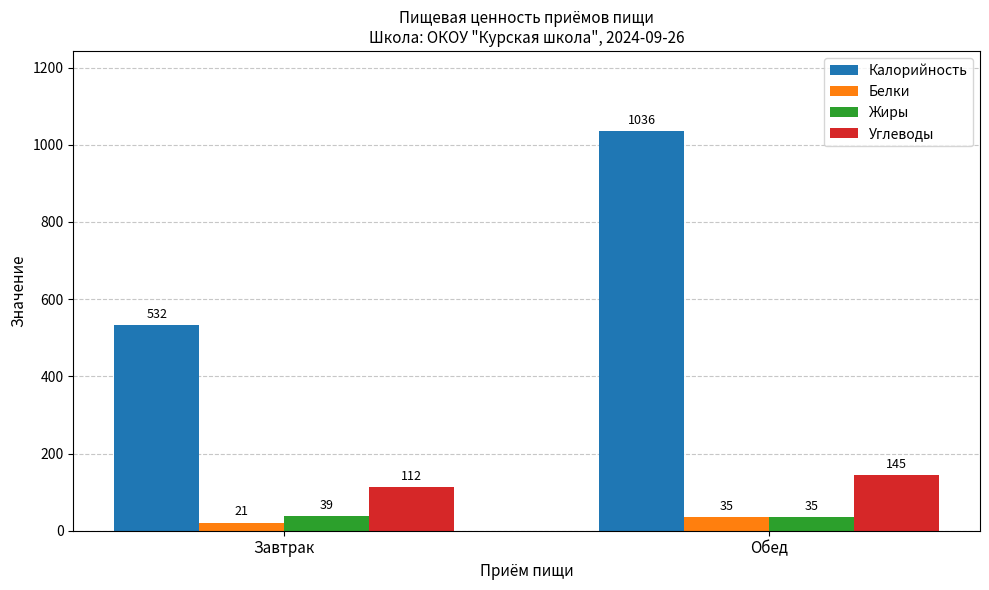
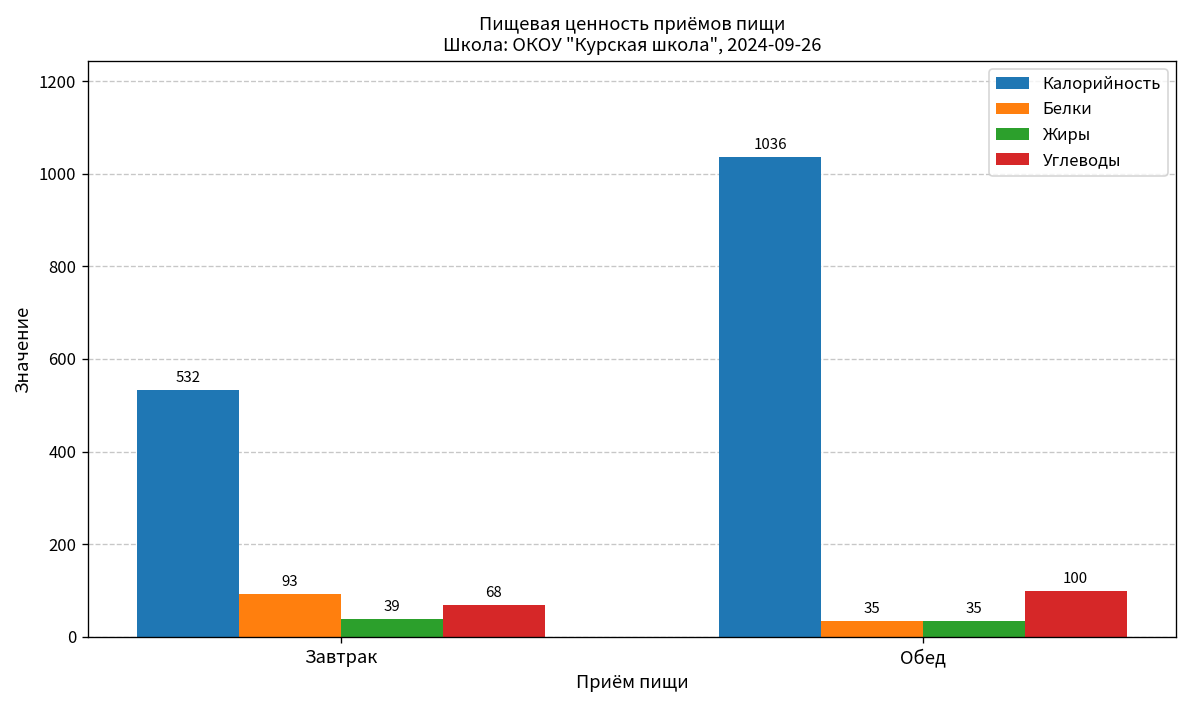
Белки, Завтрак: 21 -> 93
Углеводы, Завтрак: 112 -> 68
Углеводы, Обед: 145 -> 100
